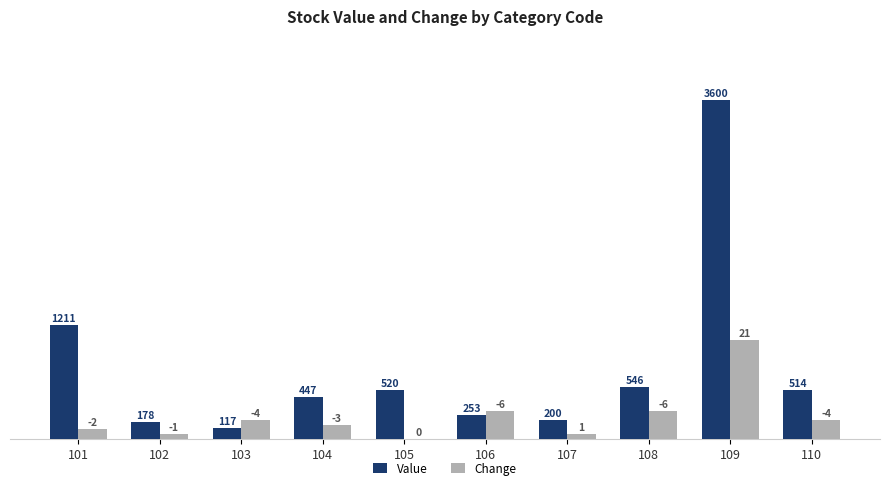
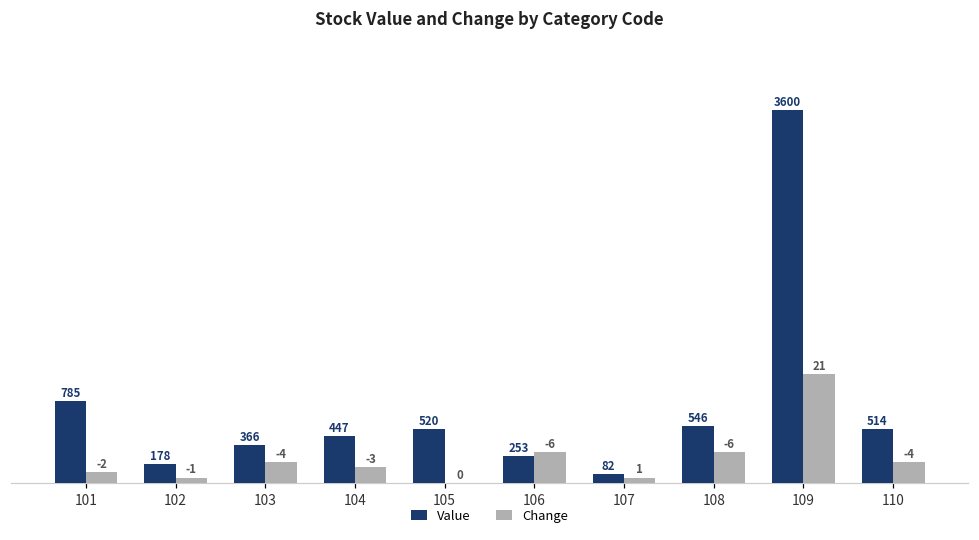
Value, 101: 1211 -> 785
Value, 103: 117 -> 366
Value, 107: 200 -> 82
